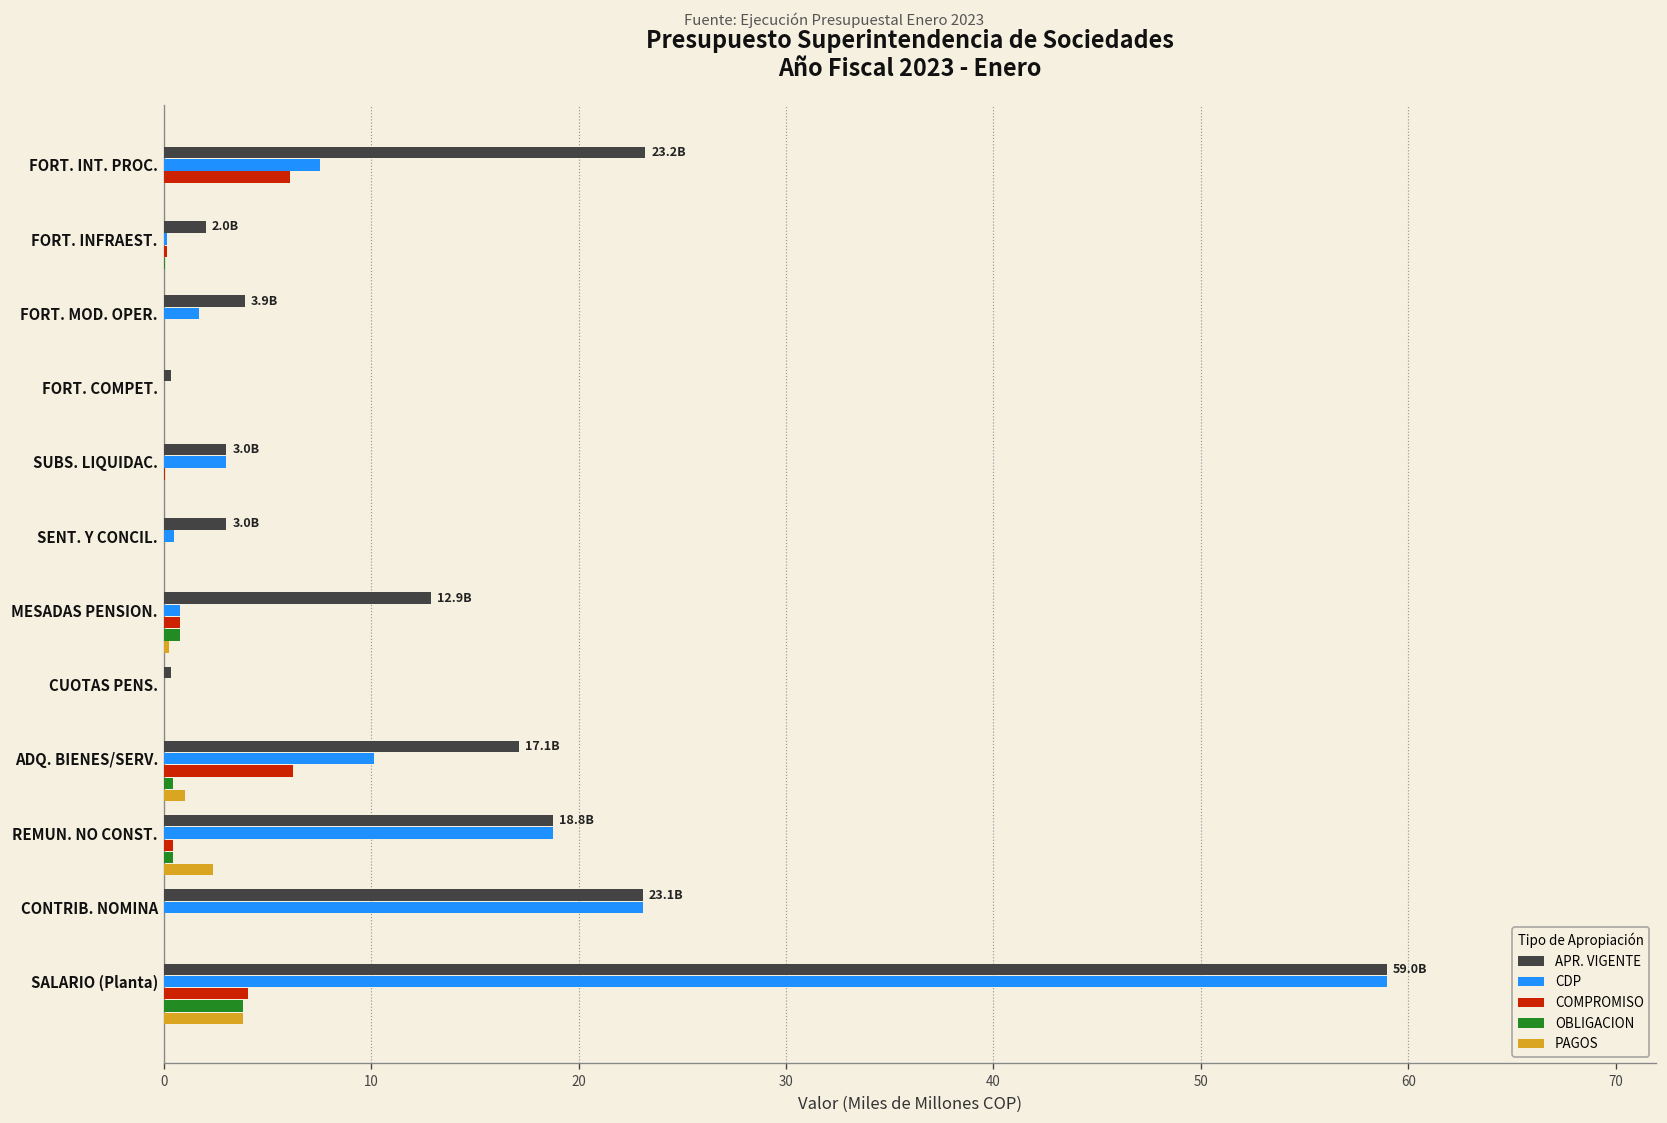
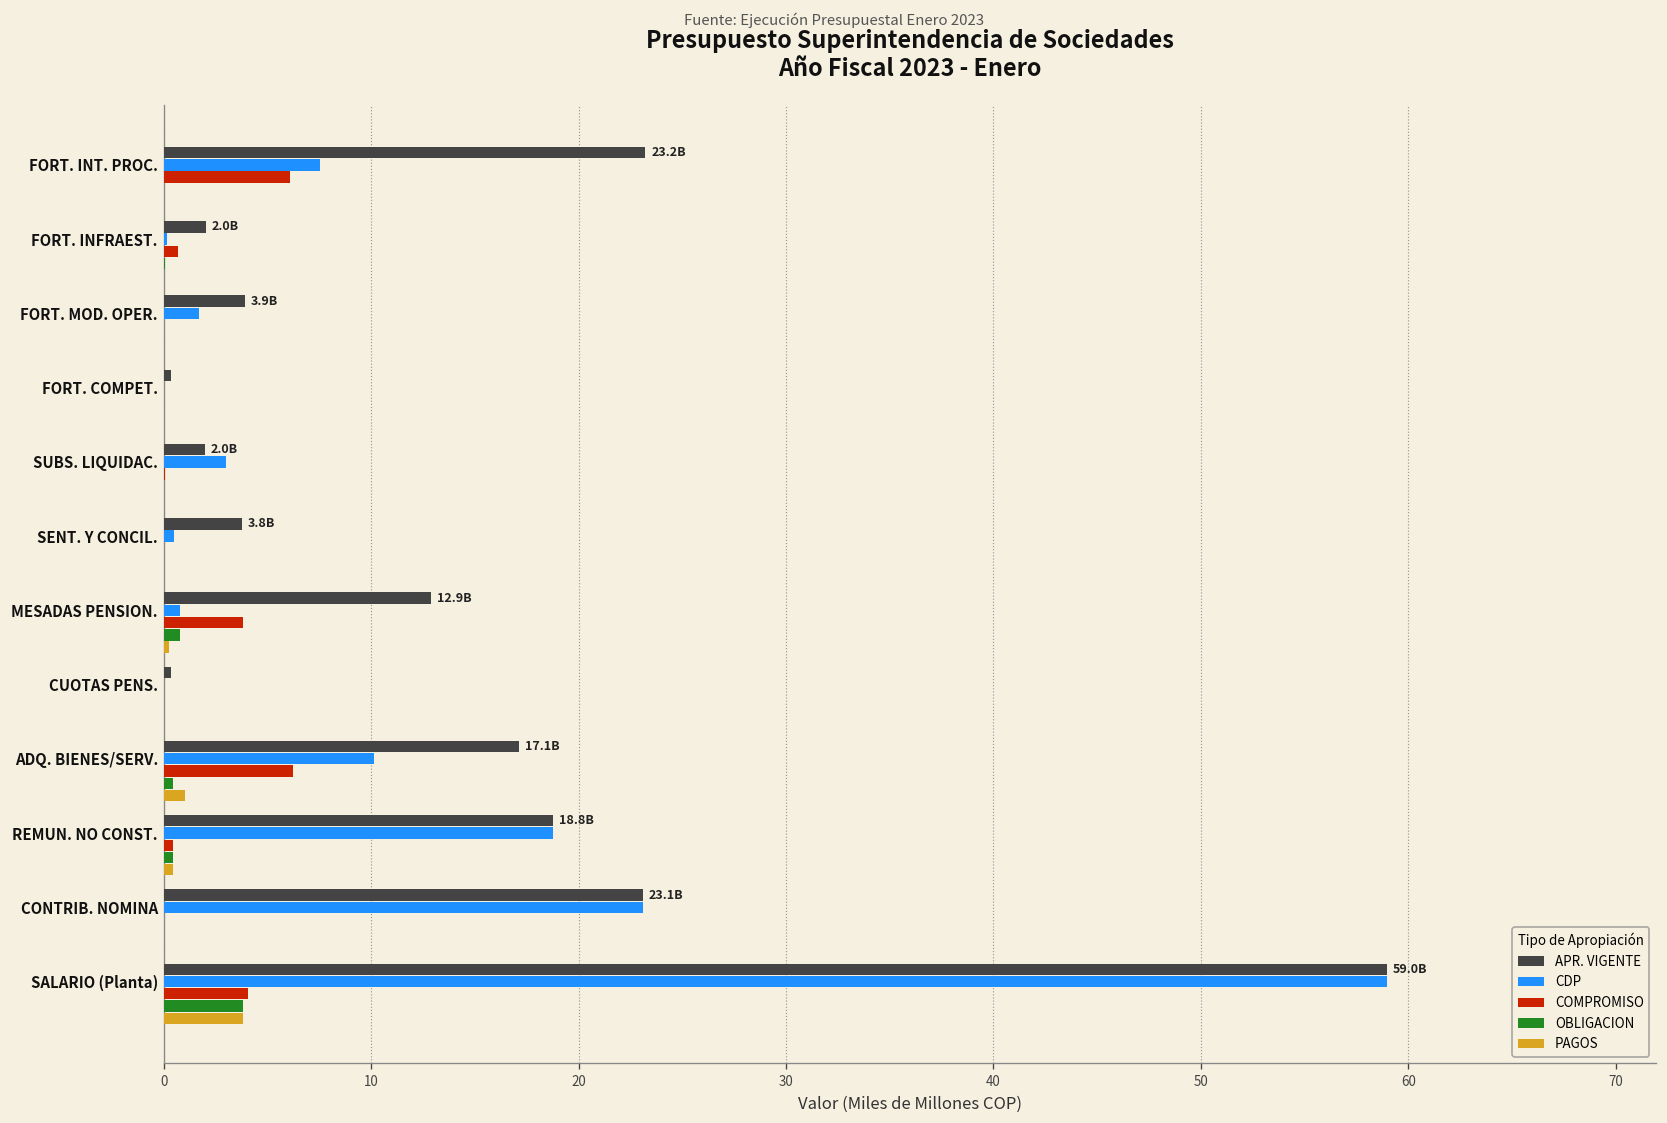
COMPROMISO, FORT. INFRAEST.: 0.2 -> 0.7
APR. VIGENTE, SUBS. LIQUIDAC.: 3.0B -> 2.0B
APR. VIGENTE, SENT. Y CONCIL.: 3.0B -> 3.8B
COMPROMISO, MESADAS PENSION.: 0.8 -> 3.8
PAGOS, REMUN. NO CONST.: 2.4 -> 0.4
